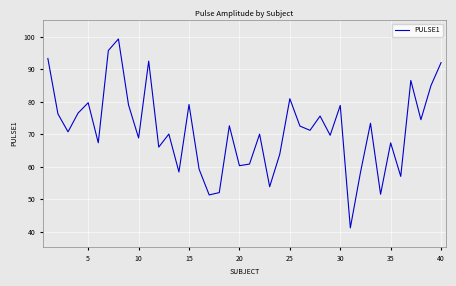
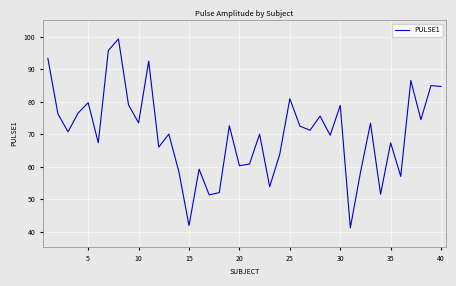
10: 69 -> 73
15: 79 -> 42
40: 92 -> 85
